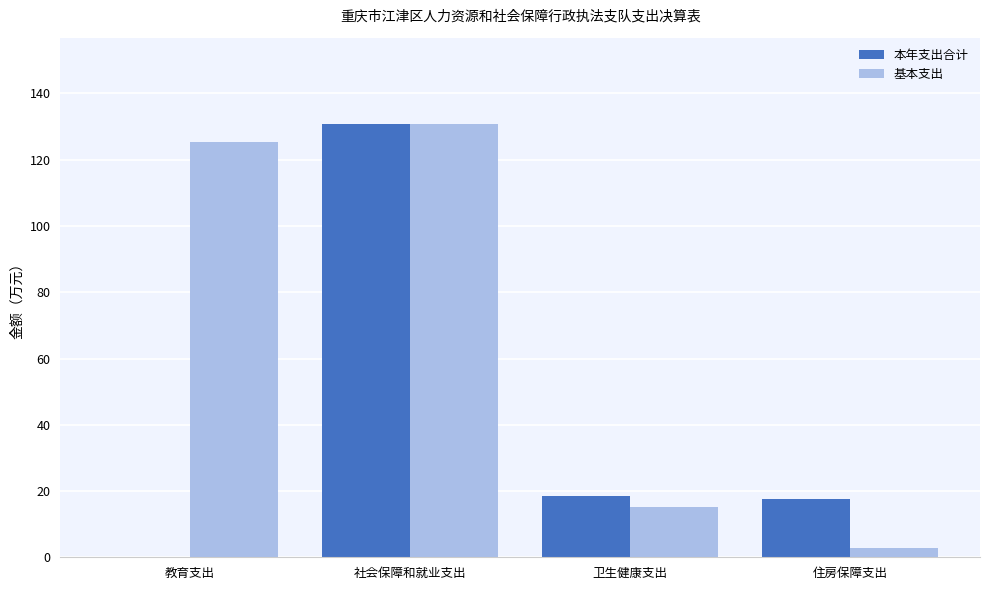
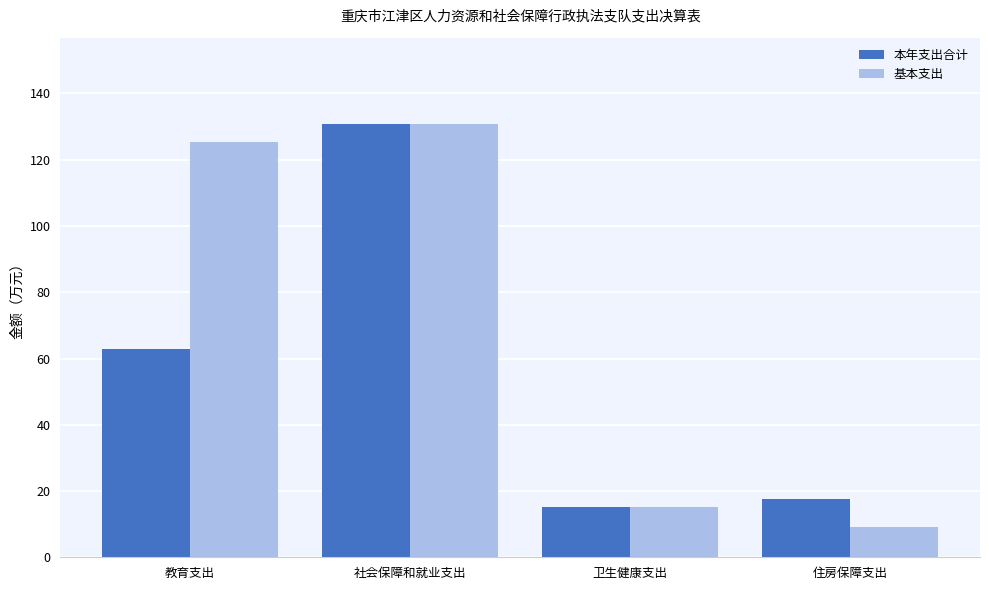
本年支出合计, 教育支出: 0 -> 63
本年支出合计, 卫生健康支出: 18 -> 15
基本支出, 住房保障支出: 3 -> 9
